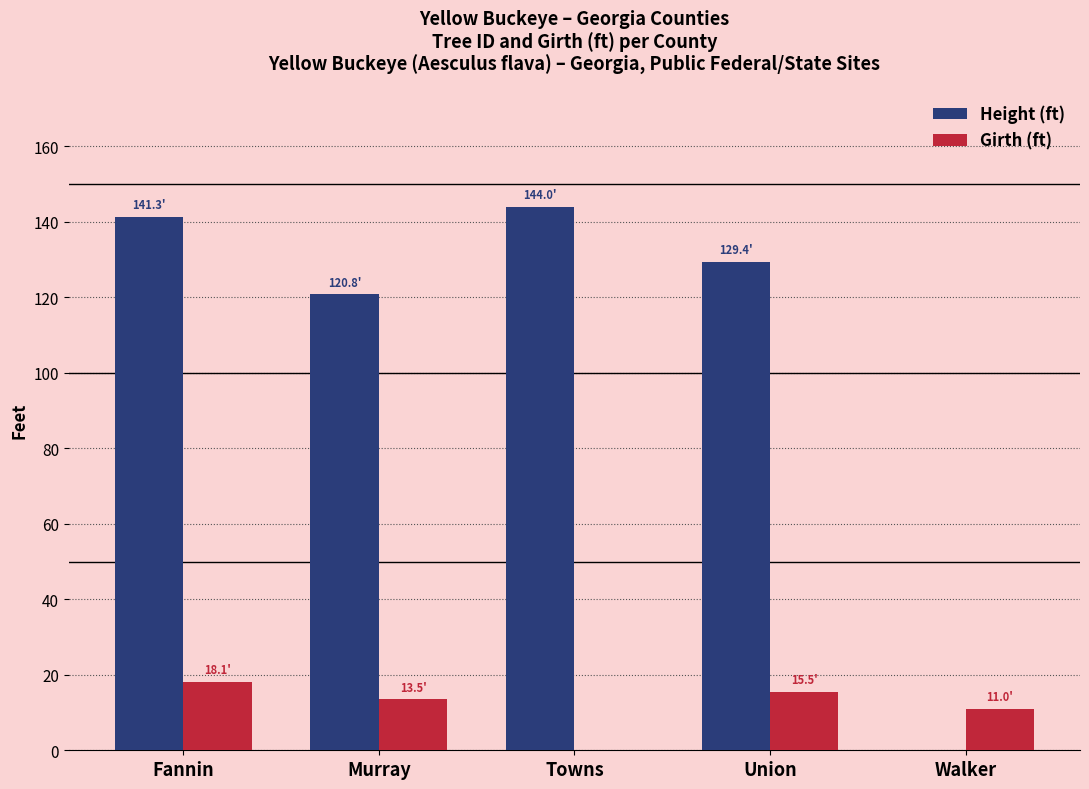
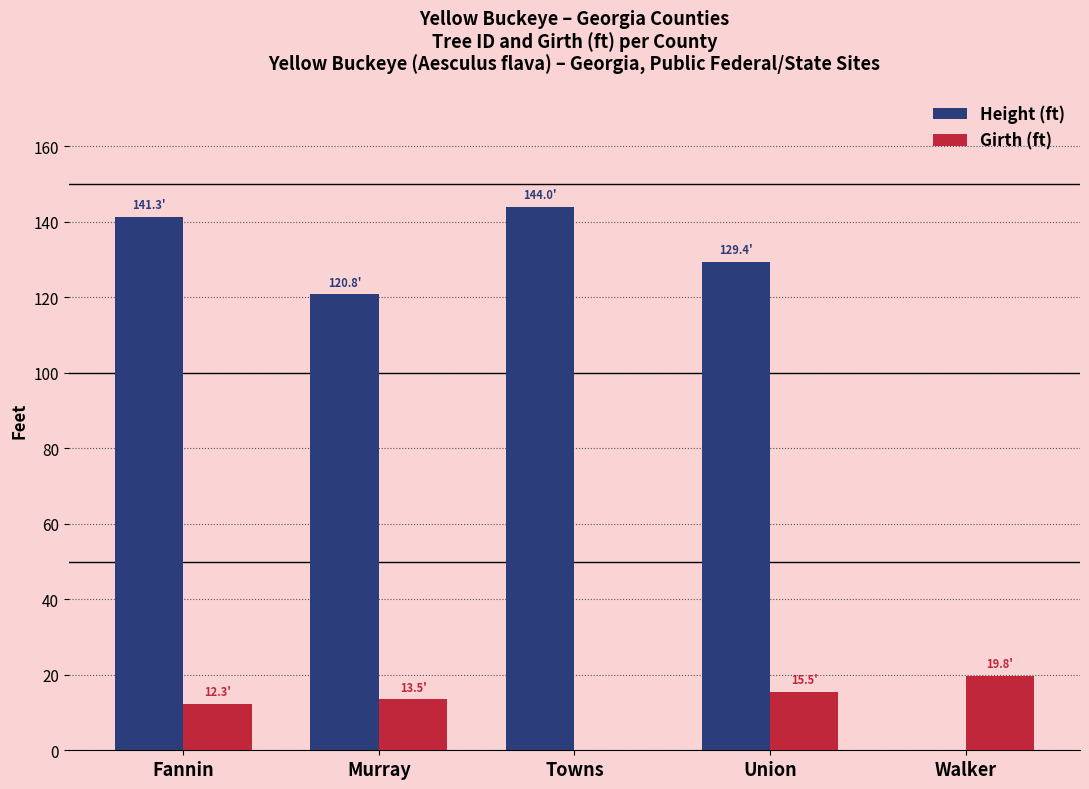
Girth (ft), Fannin: 18.1' -> 12.3'
Girth (ft), Walker: 11.0' -> 19.8'
